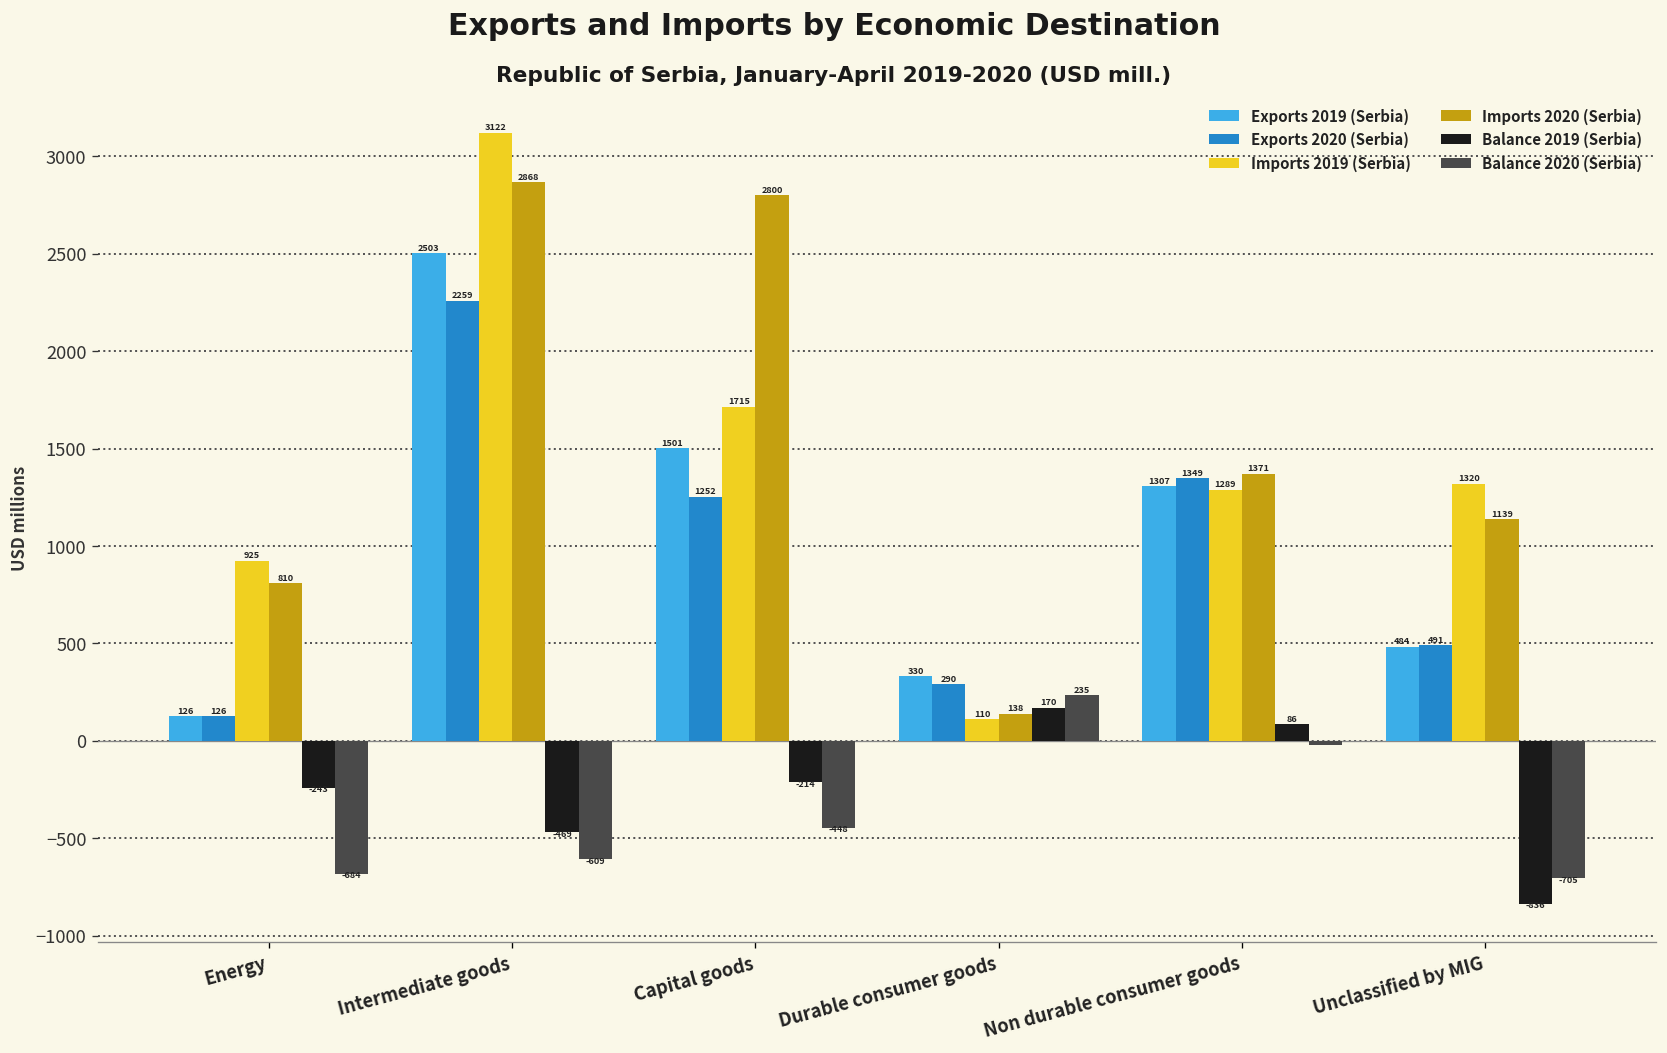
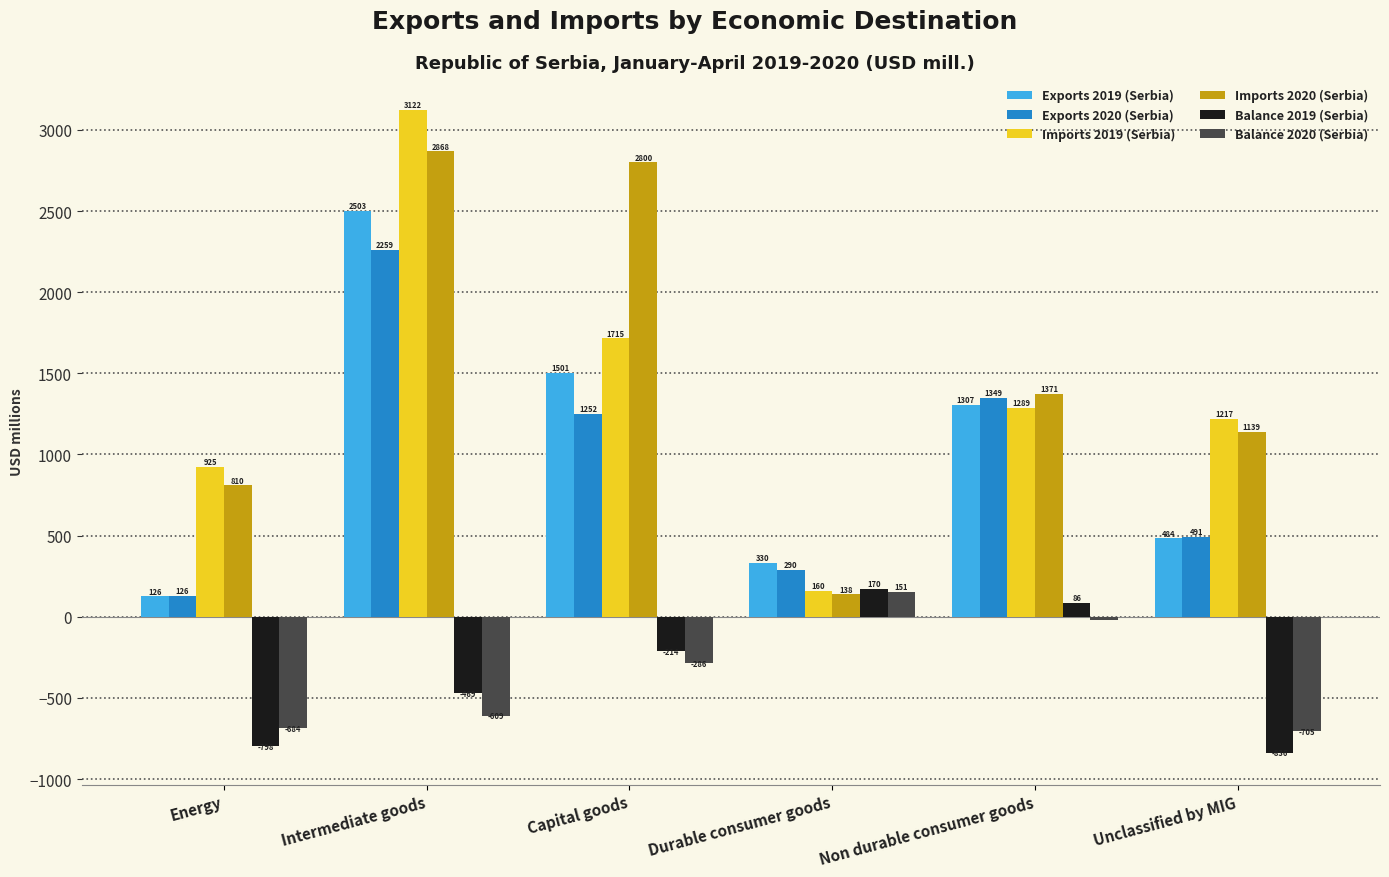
Balance 2019 (Serbia), Energy: -243 -> -798
Balance 2020 (Serbia), Capital goods: -448 -> -286
Imports 2019 (Serbia), Durable consumer goods: 110 -> 160
Balance 2020 (Serbia), Durable consumer goods: 235 -> 151
Imports 2019 (Serbia), Unclassified by MIG: 1320 -> 1217
